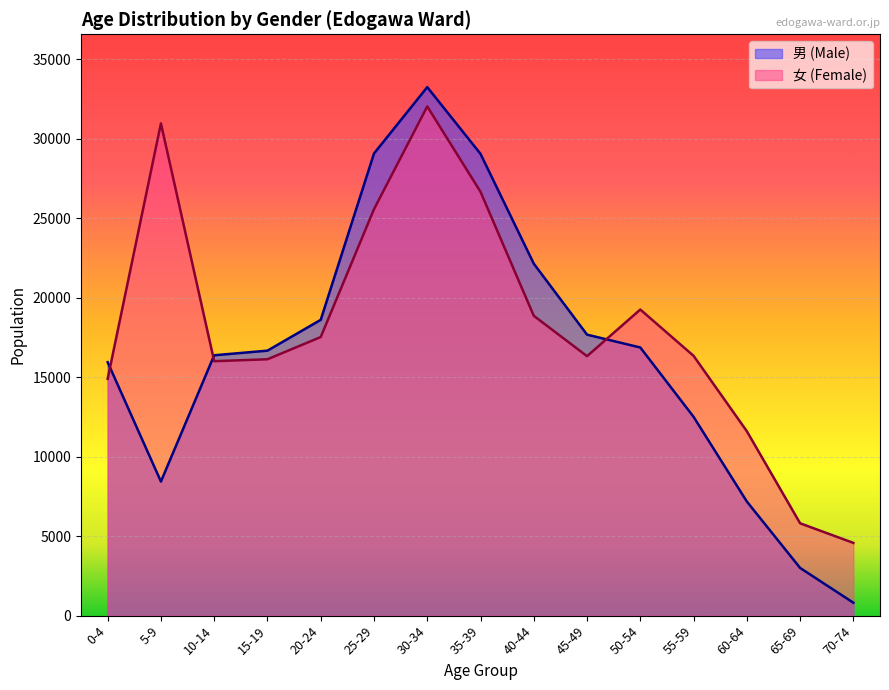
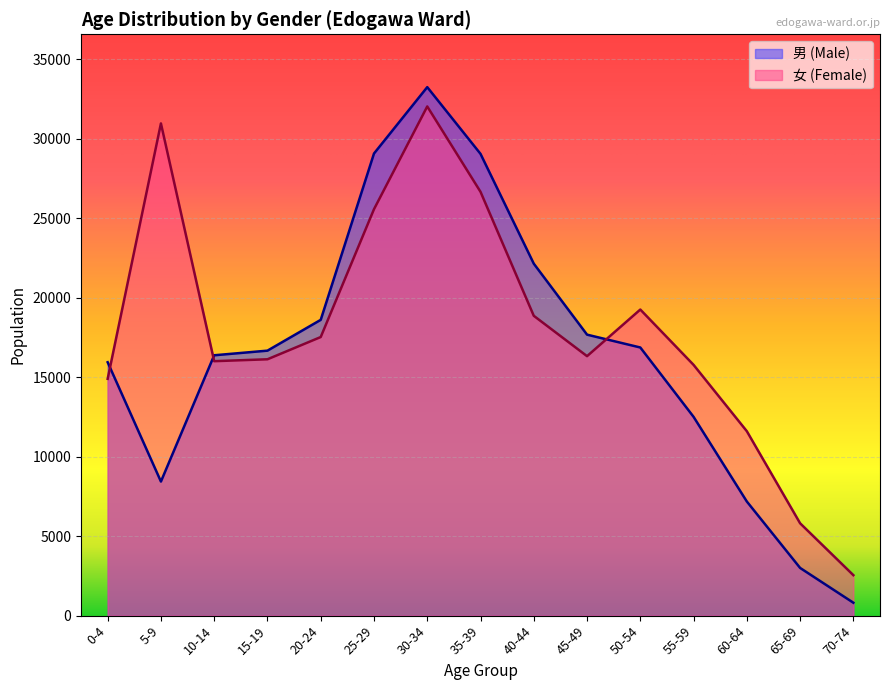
女 (Female), 55-59: 16300 -> 15800
女 (Female), 70-74: 4600 -> 2500
